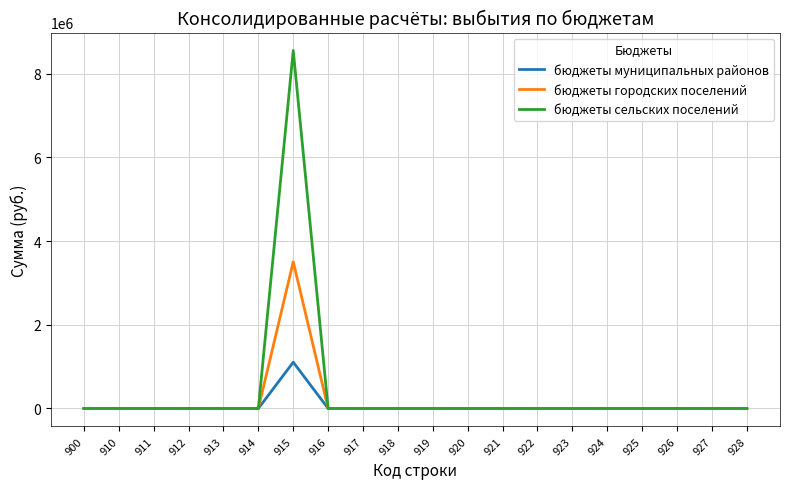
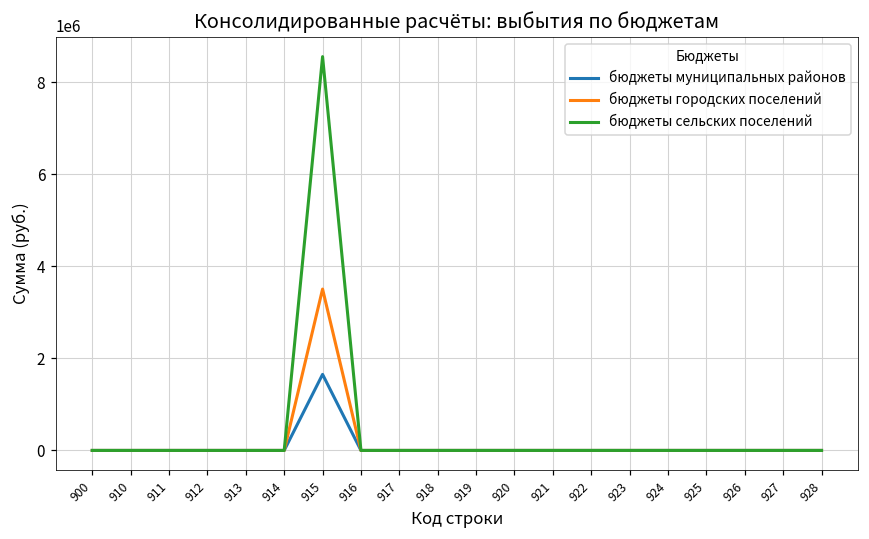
бюджеты муниципальных районов, 915: 1100000 -> 1700000
